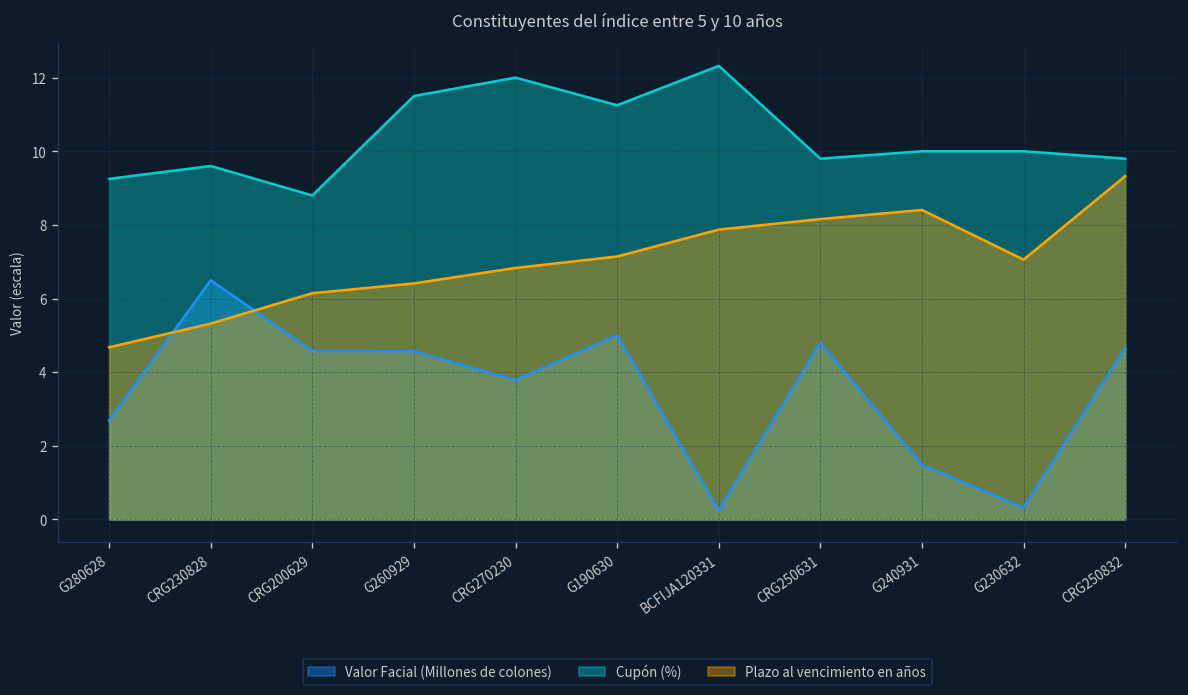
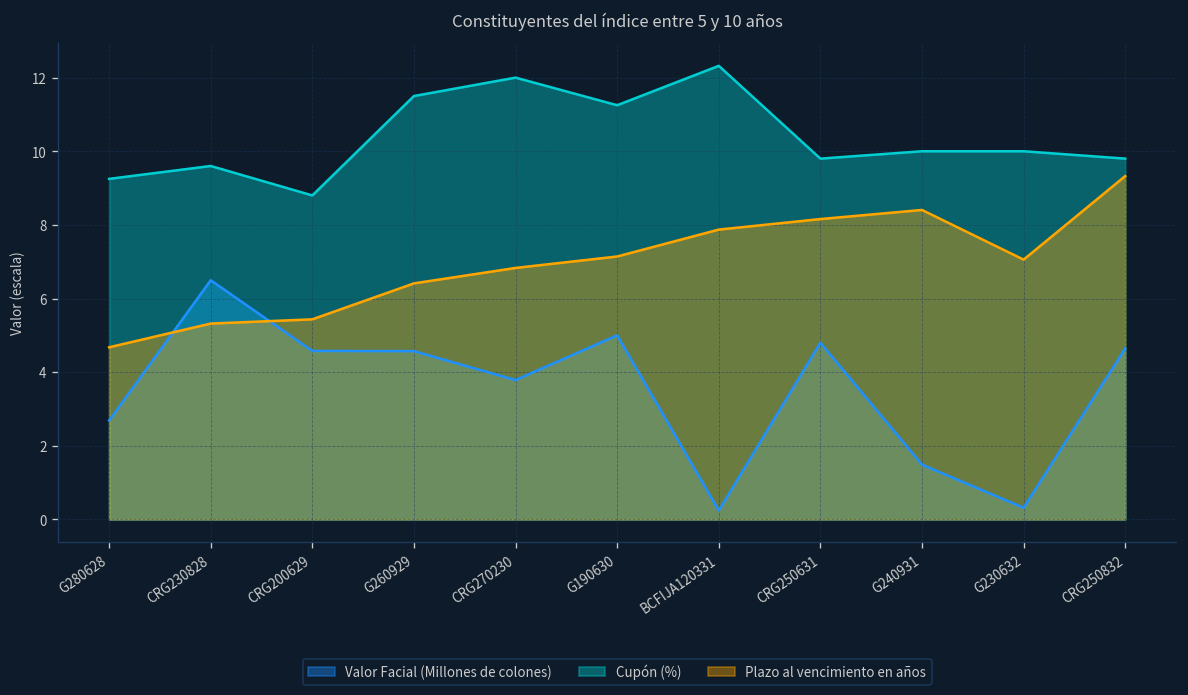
Plazo al vencimiento en años, CRG200629: 6.1 -> 5.4
